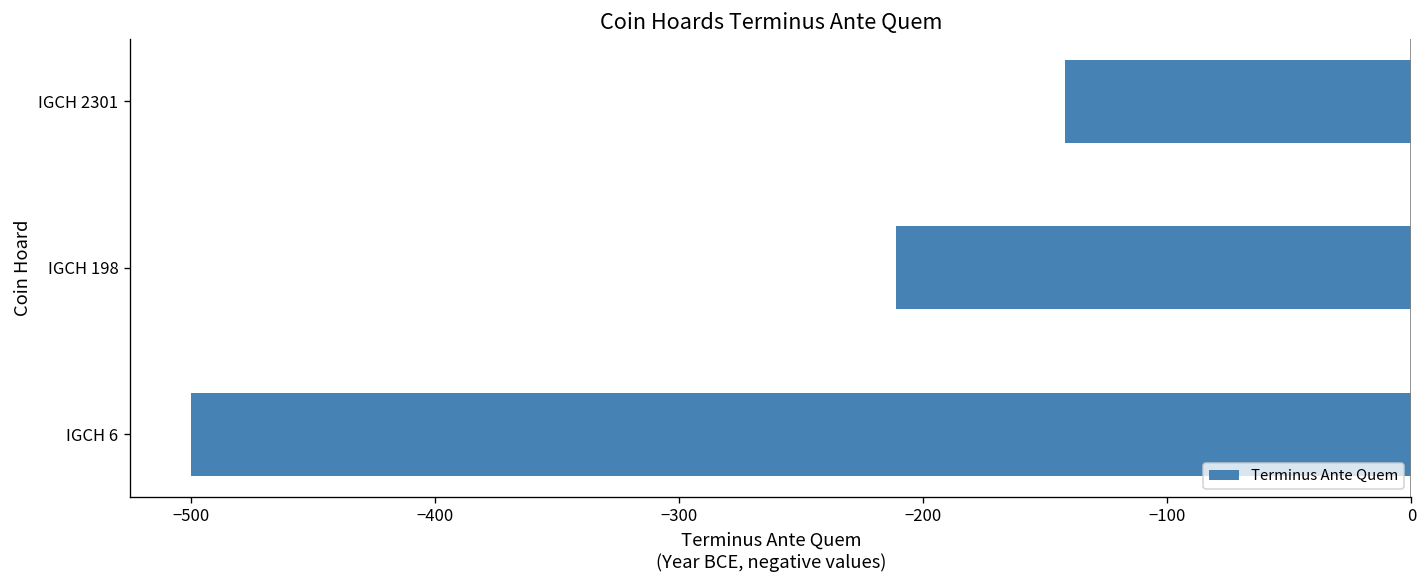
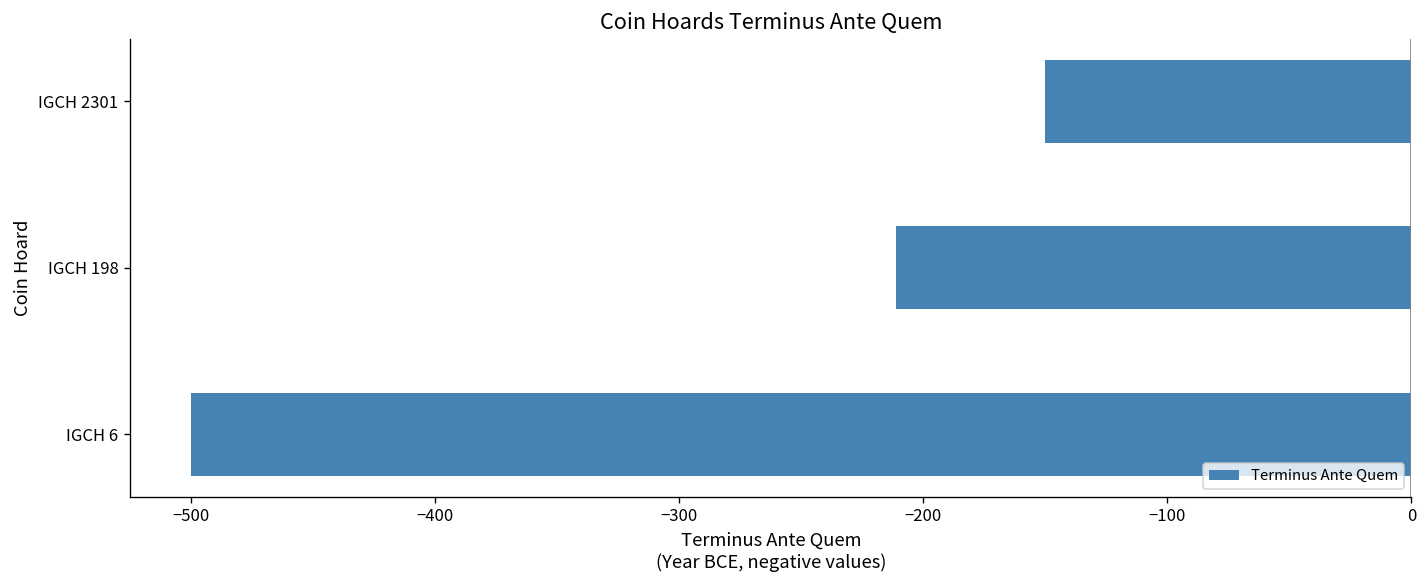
IGCH 2301: -142 -> -150
